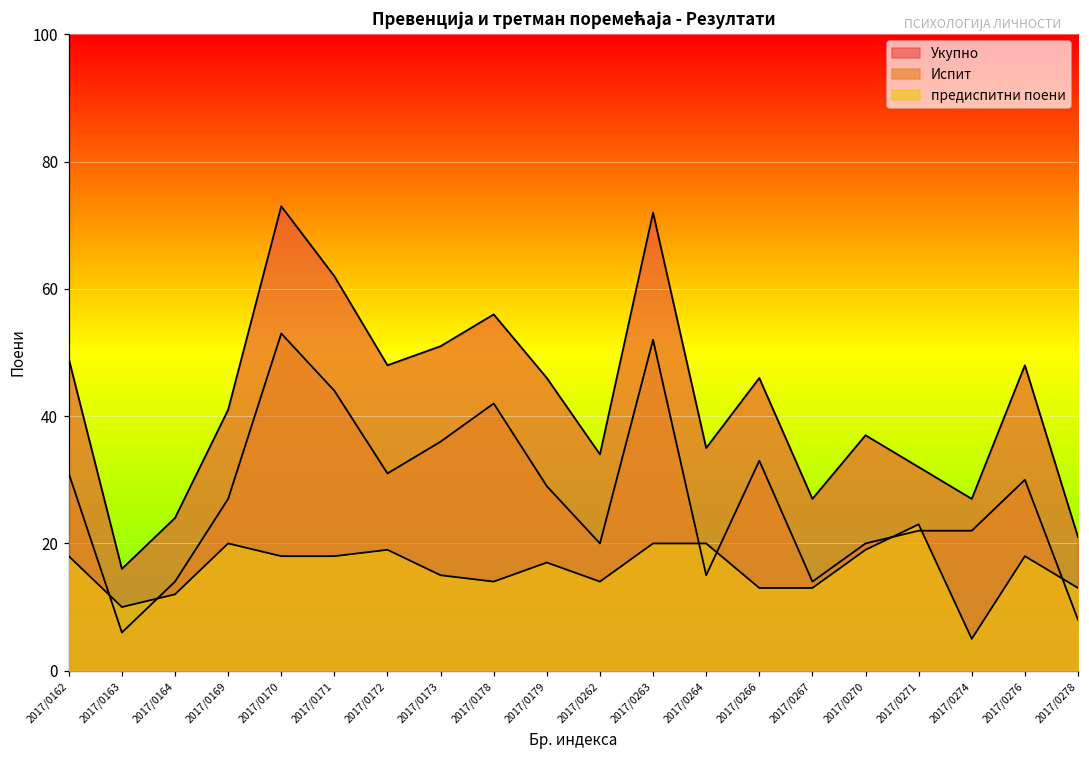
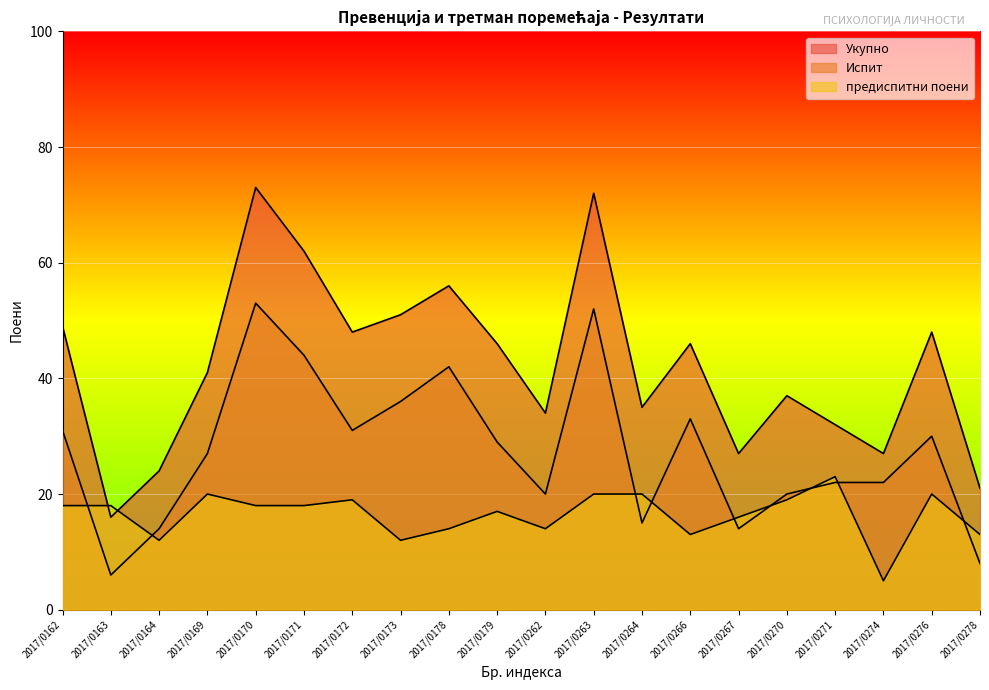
предиспитни поени, 2017/0163: 10 -> 18
предиспитни поени, 2017/0173: 15 -> 12
предиспитни поени, 2017/0267: 13 -> 16
предиспитни поени, 2017/0276: 18 -> 20
